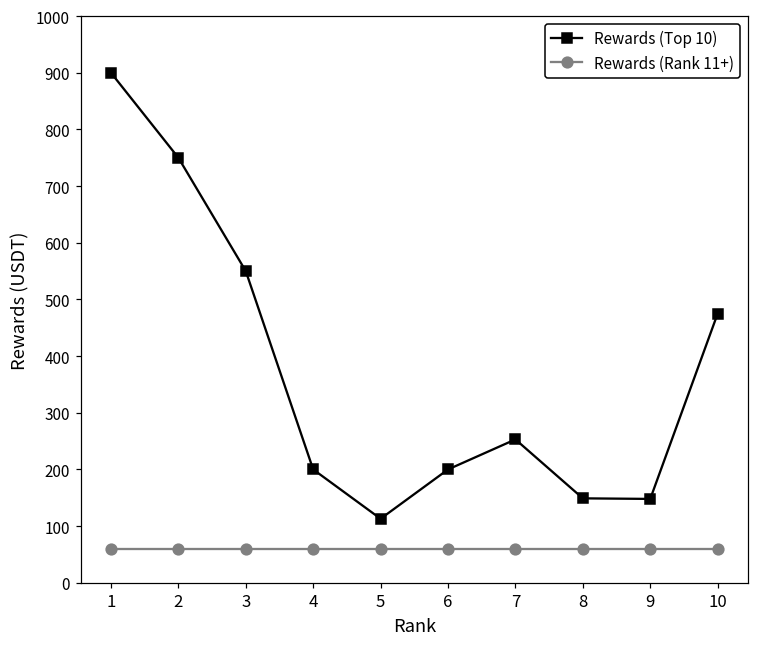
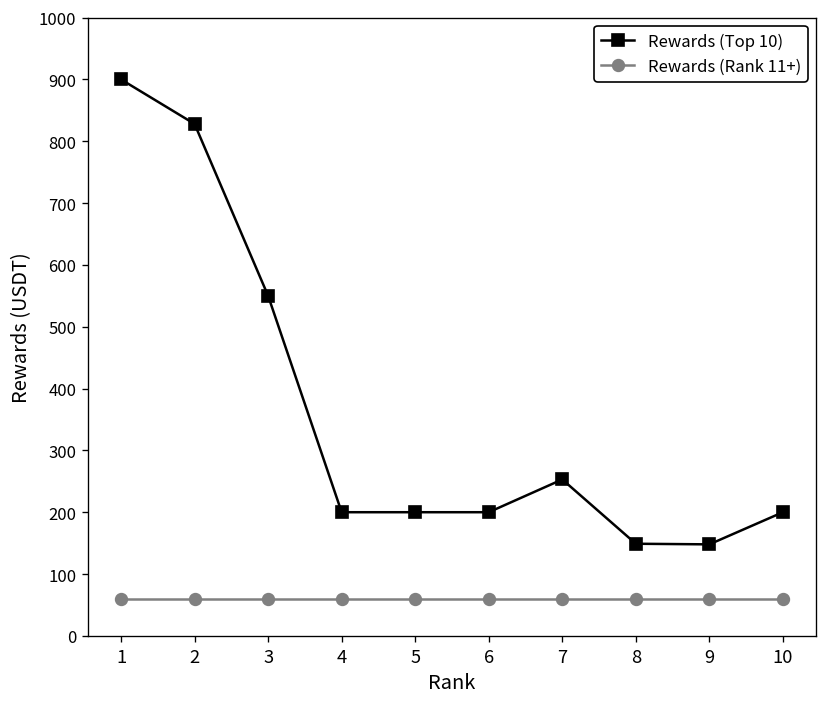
Rewards (Top 10), 2: 750 -> 830
Rewards (Top 10), 5: 110 -> 200
Rewards (Top 10), 10: 480 -> 200
